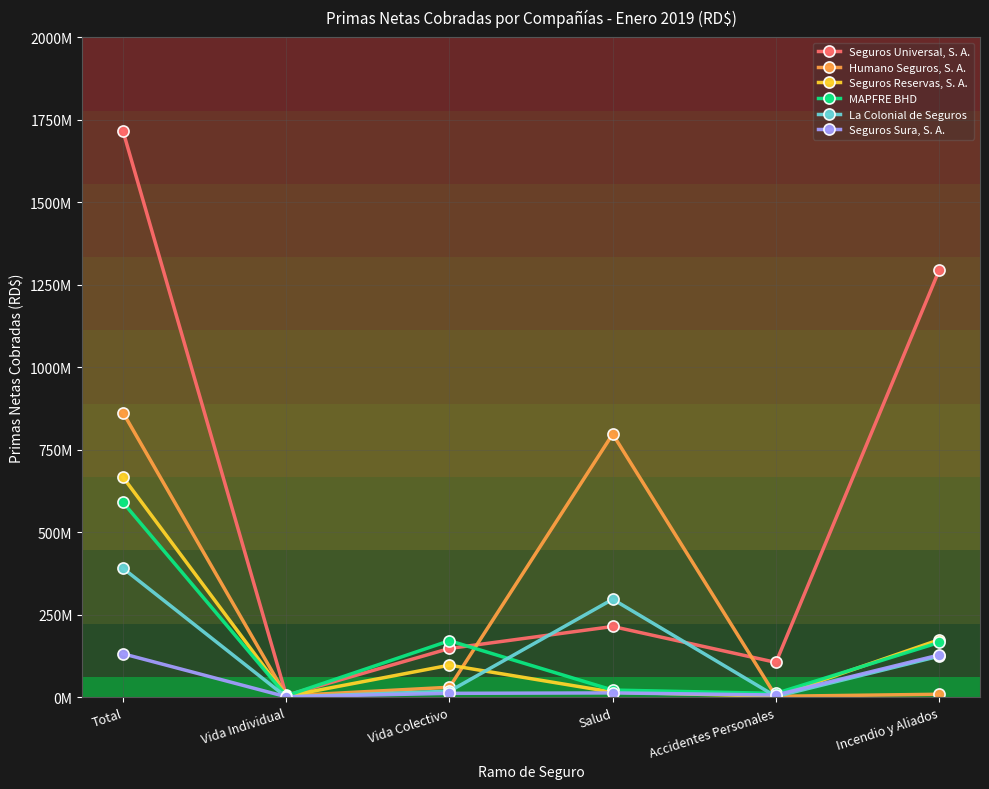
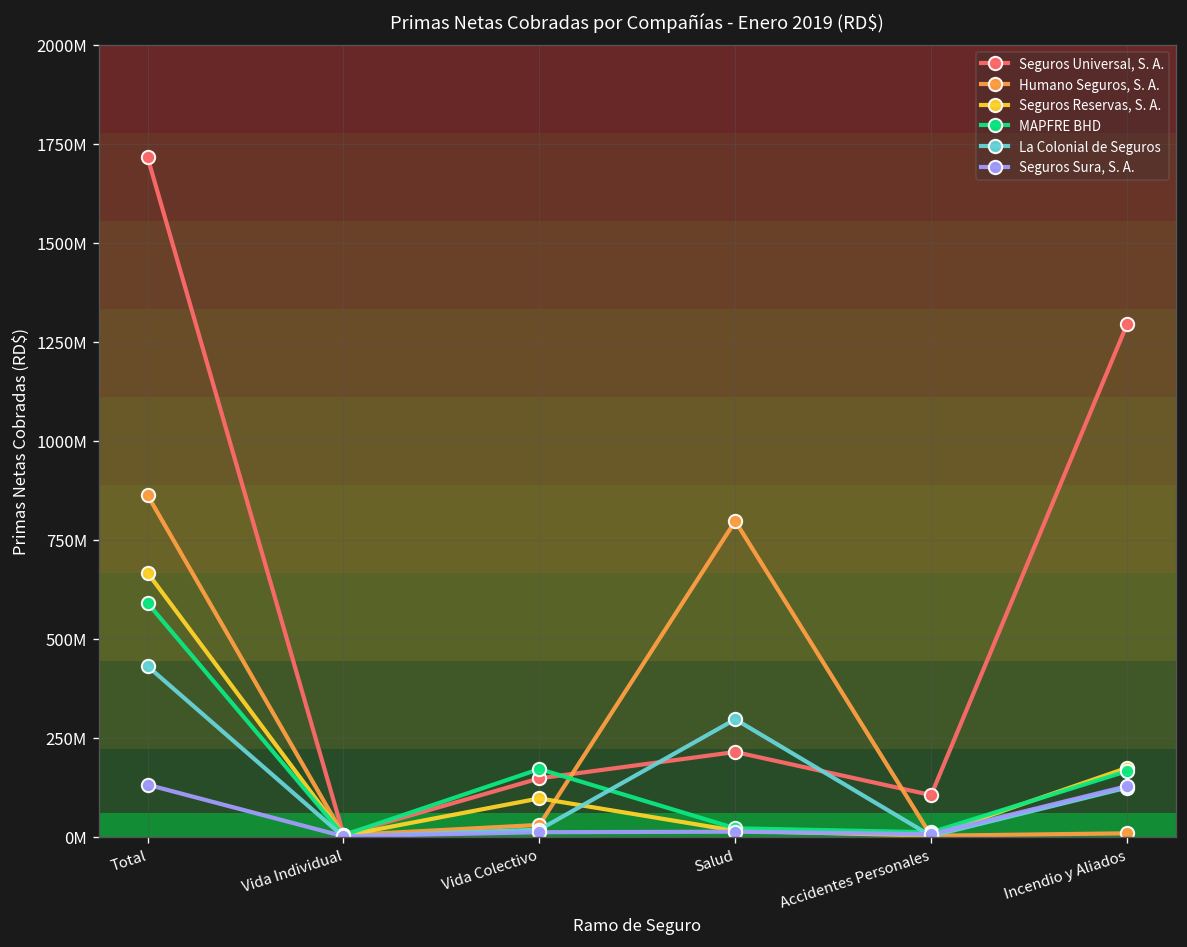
La Colonial de Seguros, Total: 390000000 -> 430000000
